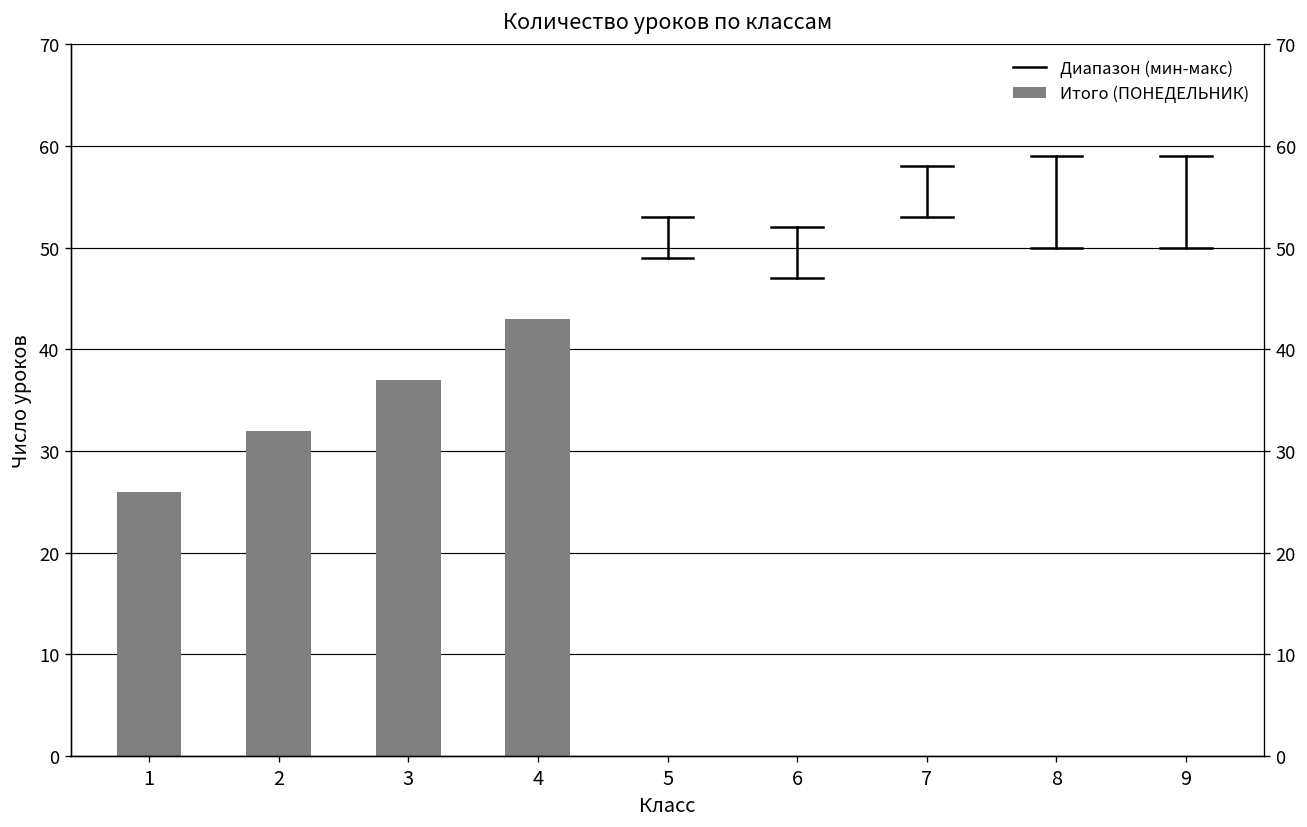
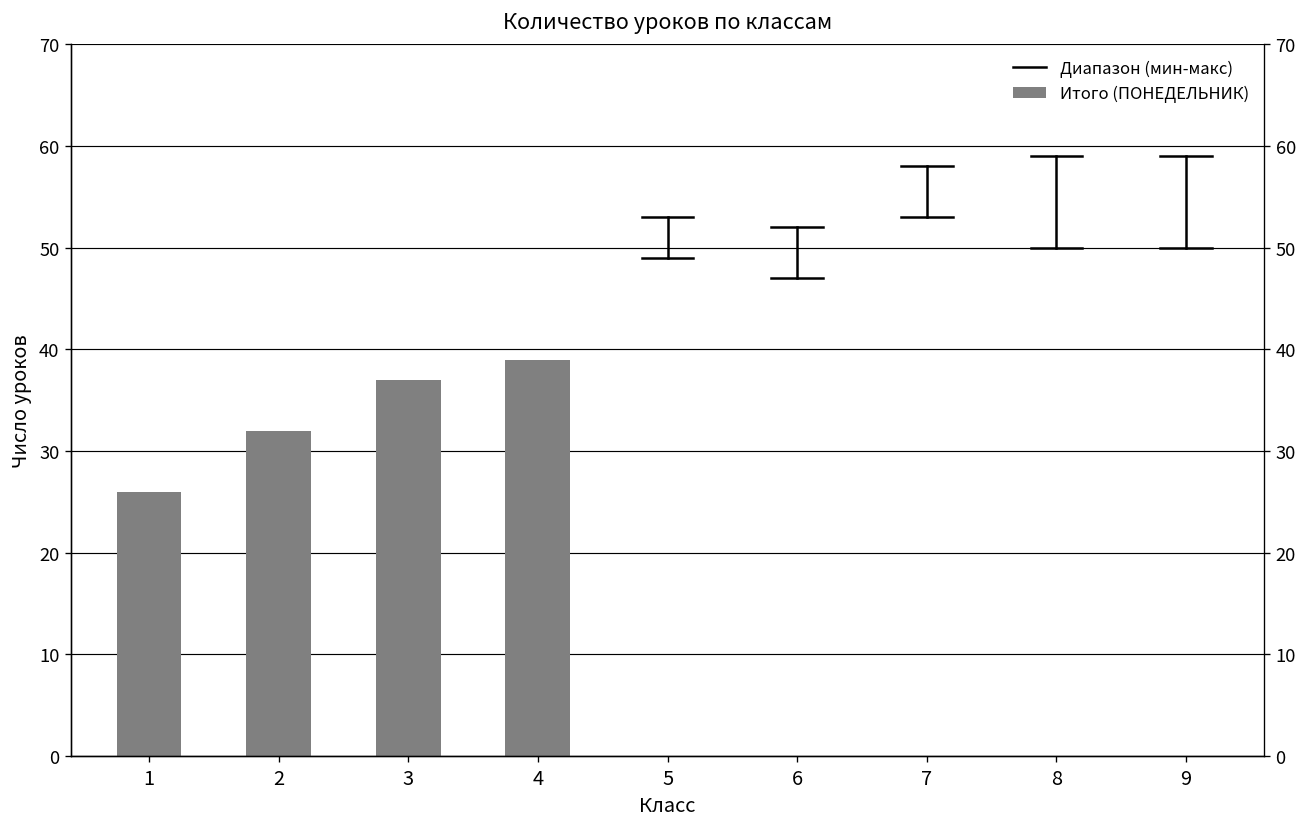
Итого (ПОНЕДЕЛЬНИК), 4: 43 -> 39
